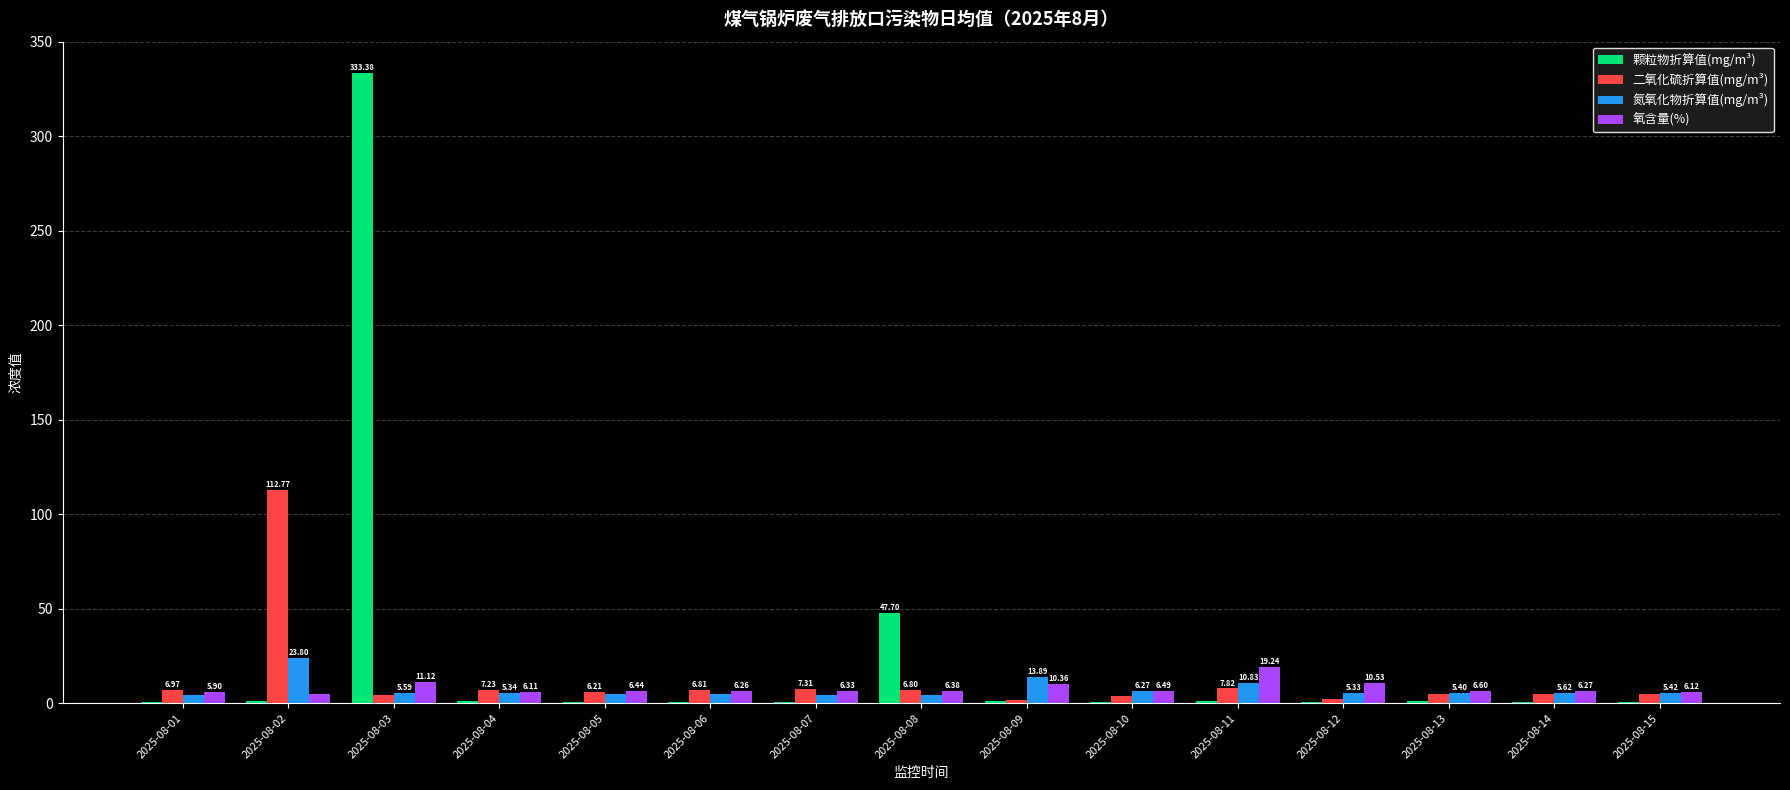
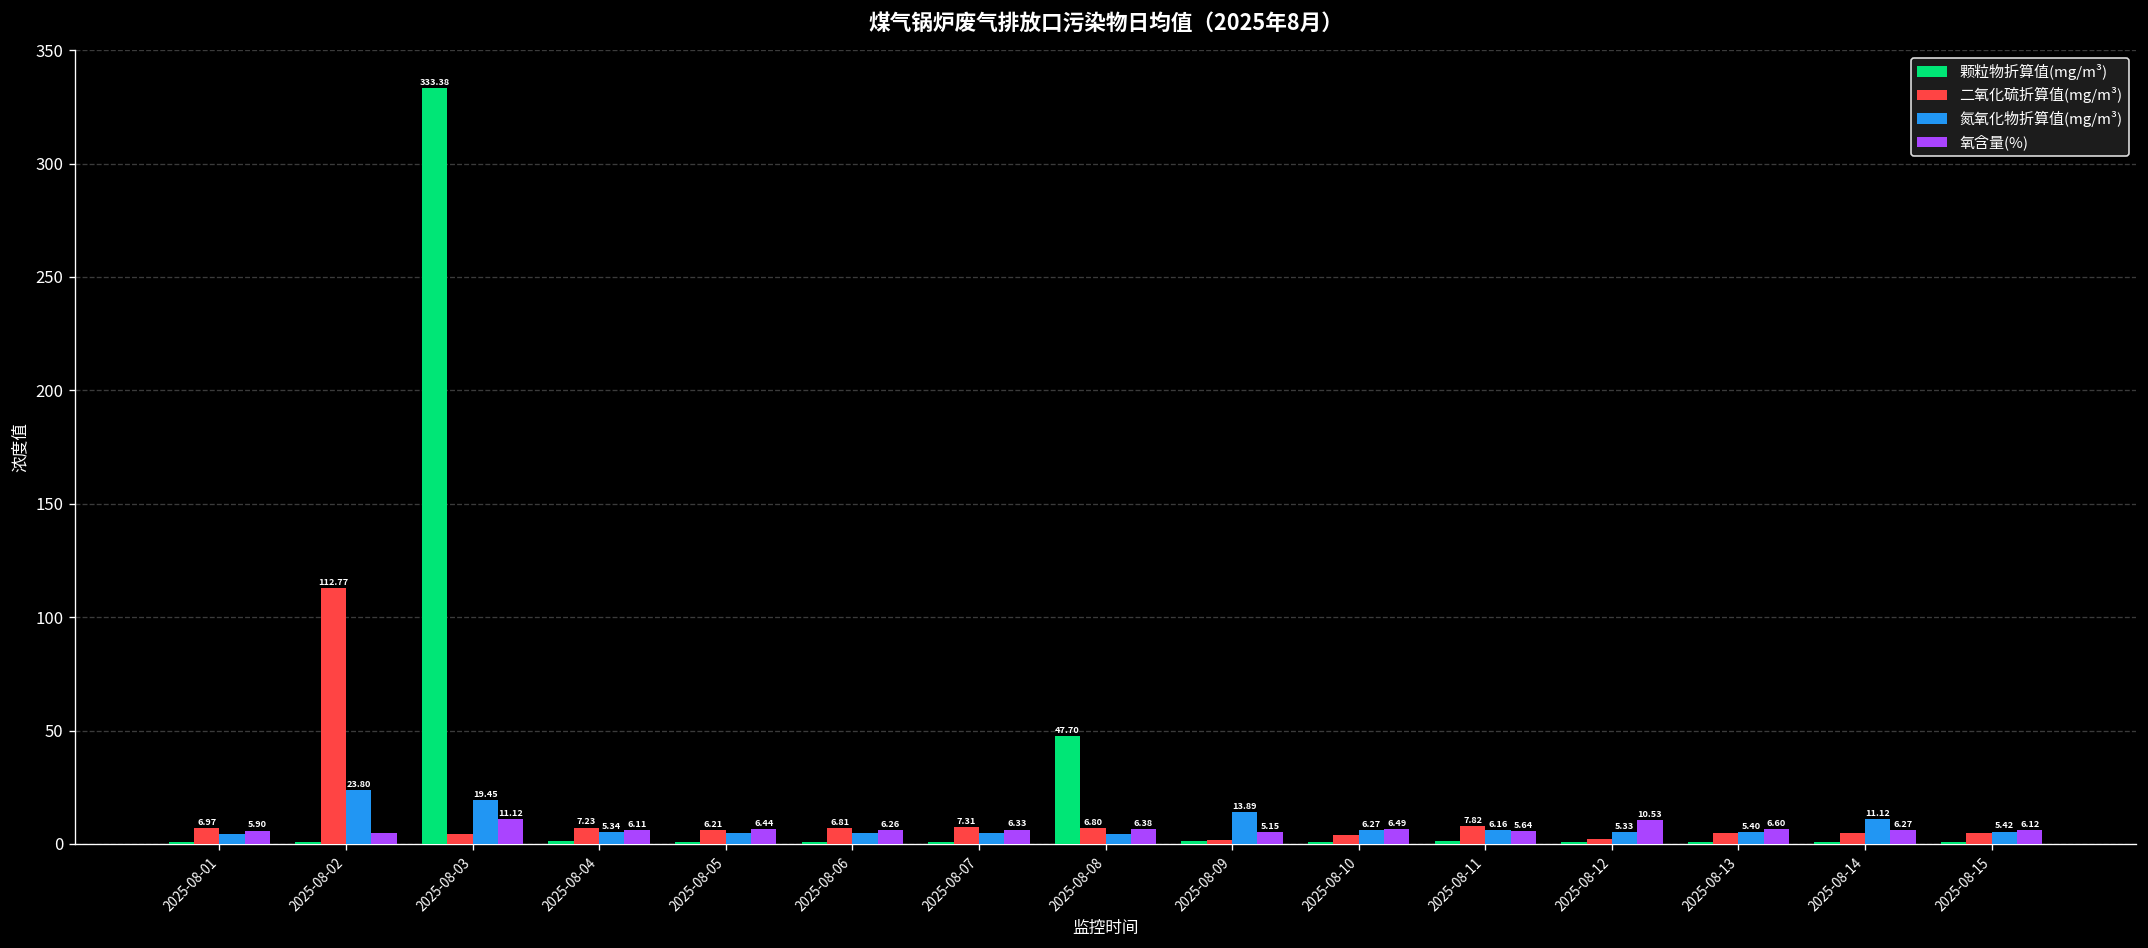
氮氧化物折算值(mg/m³), 2025-08-03: 5.59 -> 19.45
氧含量(%), 2025-08-09: 10.36 -> 5.15
氮氧化物折算值(mg/m³), 2025-08-11: 10.83 -> 6.16
氧含量(%), 2025-08-11: 19.24 -> 5.64
氮氧化物折算值(mg/m³), 2025-08-14: 5.62 -> 11.12
